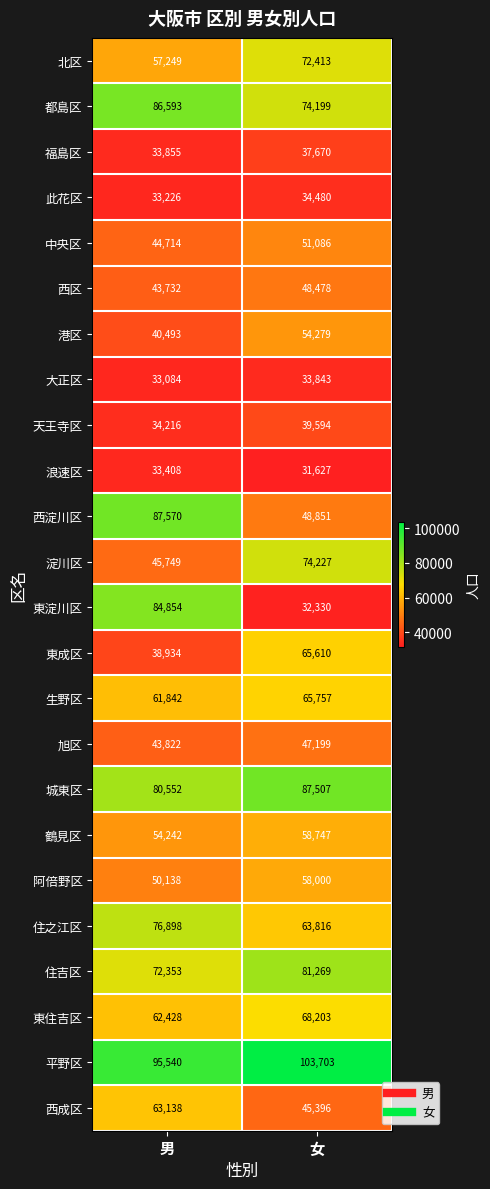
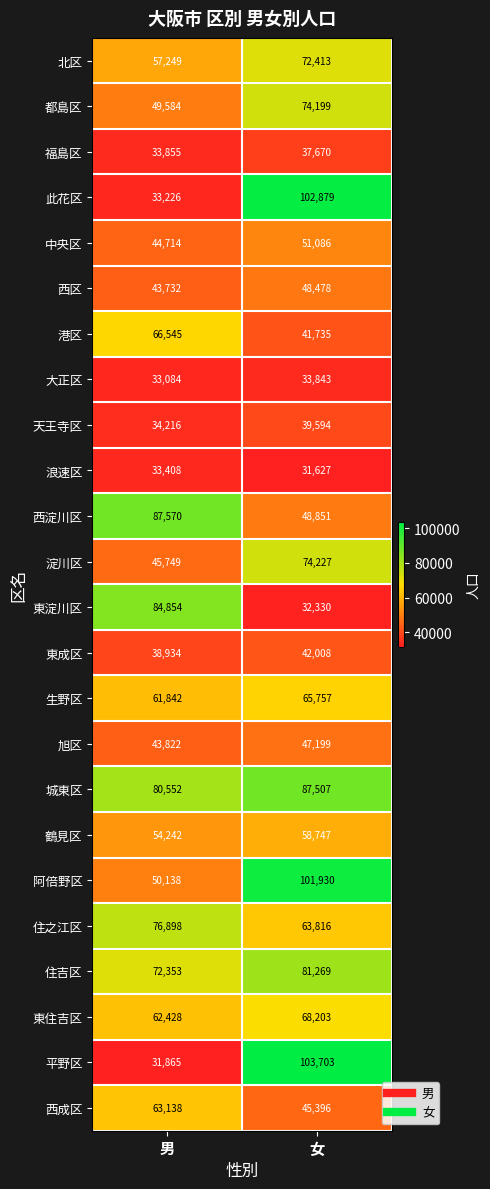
都島区, 男: 86,593 -> 49,584
此花区, 女: 34,480 -> 102,879
港区, 男: 40,493 -> 66,545
港区, 女: 54,279 -> 41,735
東成区, 女: 65,610 -> 42,008
阿倍野区, 女: 58,000 -> 101,930
平野区, 男: 95,540 -> 31,865
